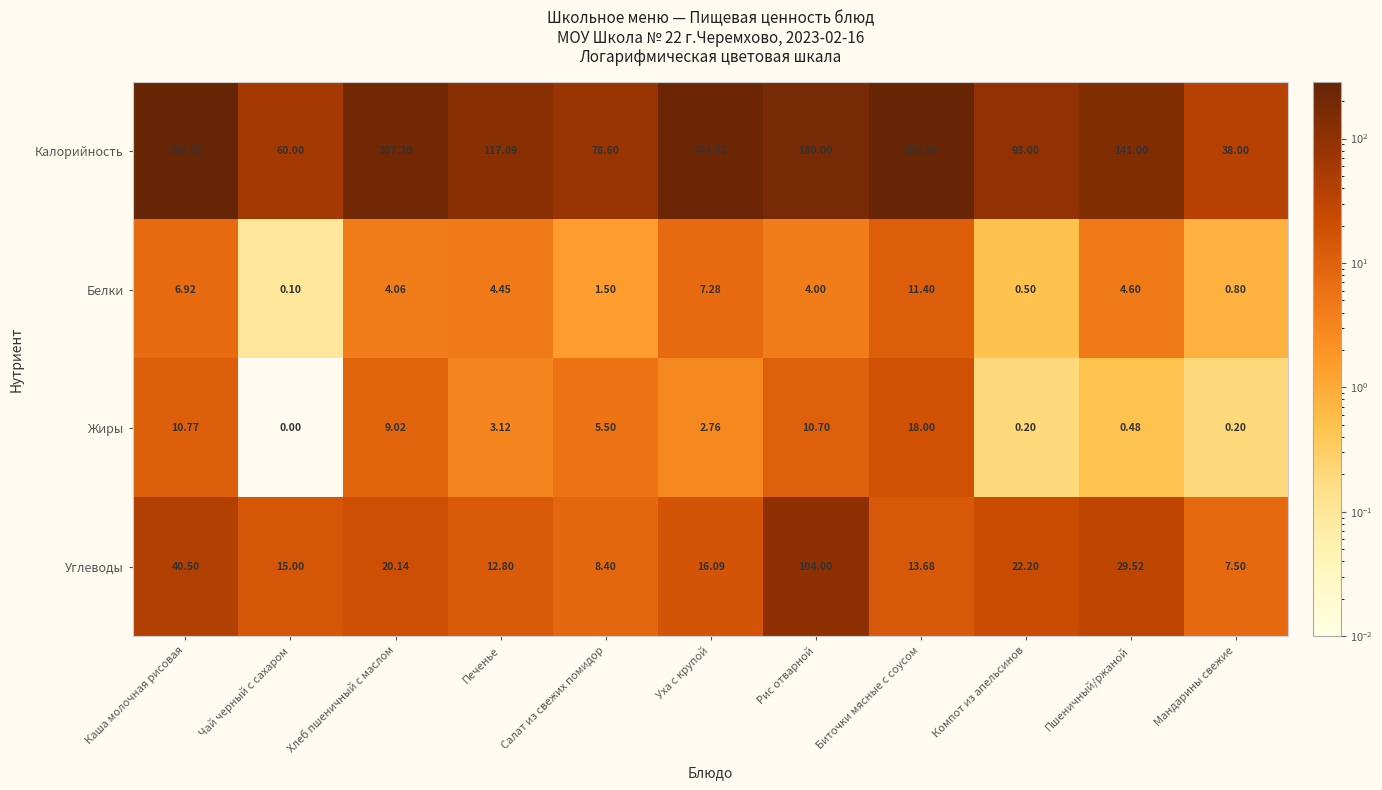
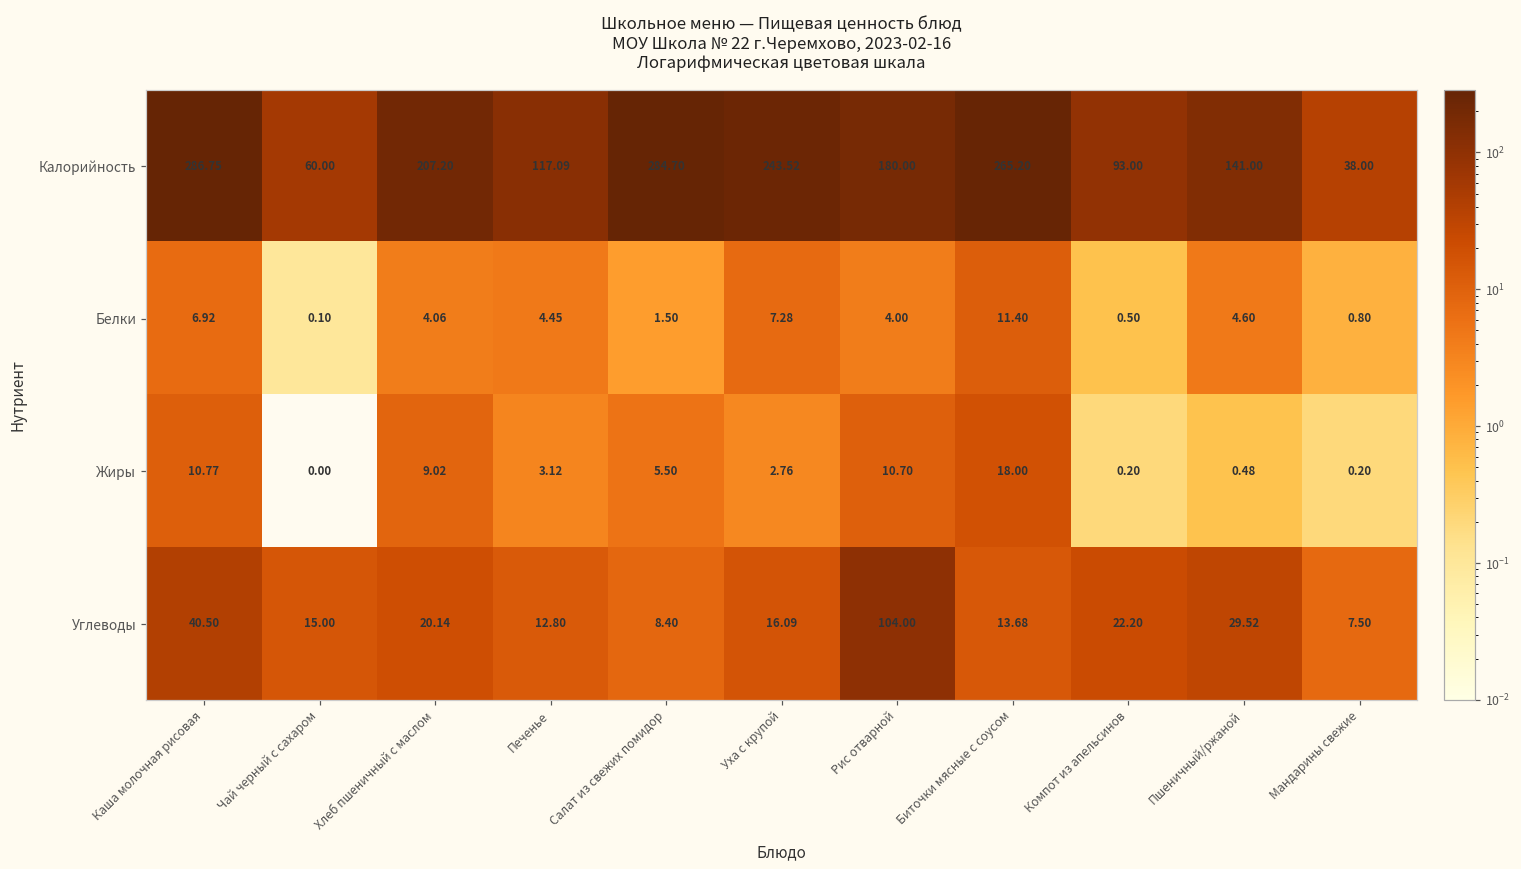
Калорийность, Салат из свежих помидор: 78.60 -> 284.70
